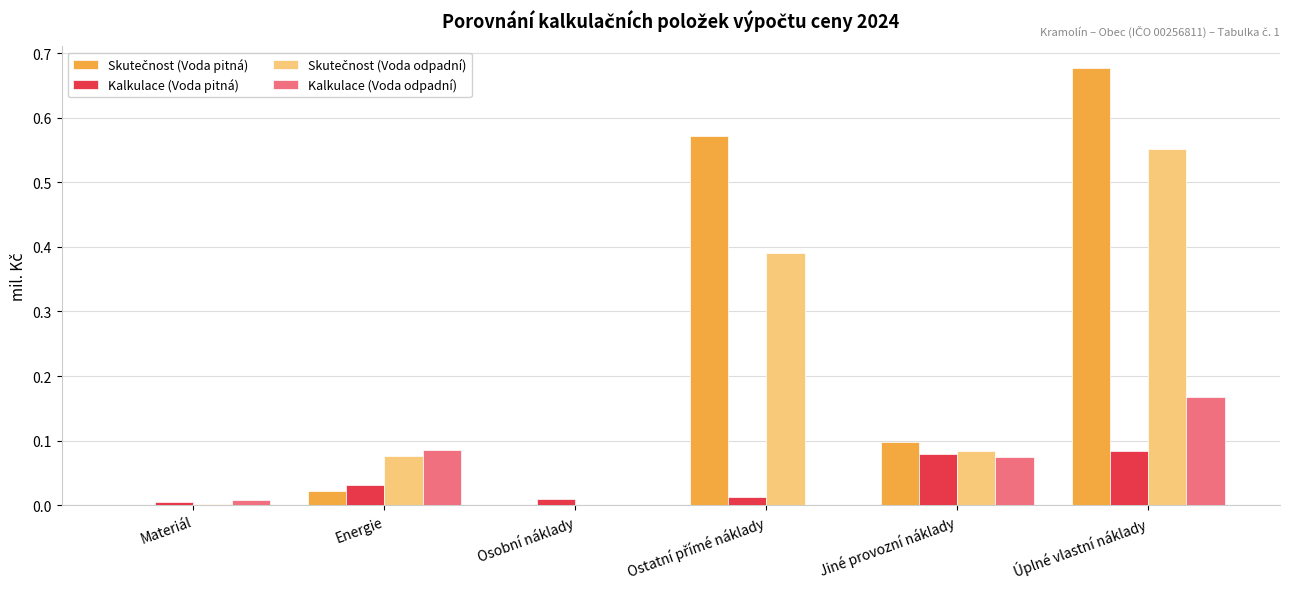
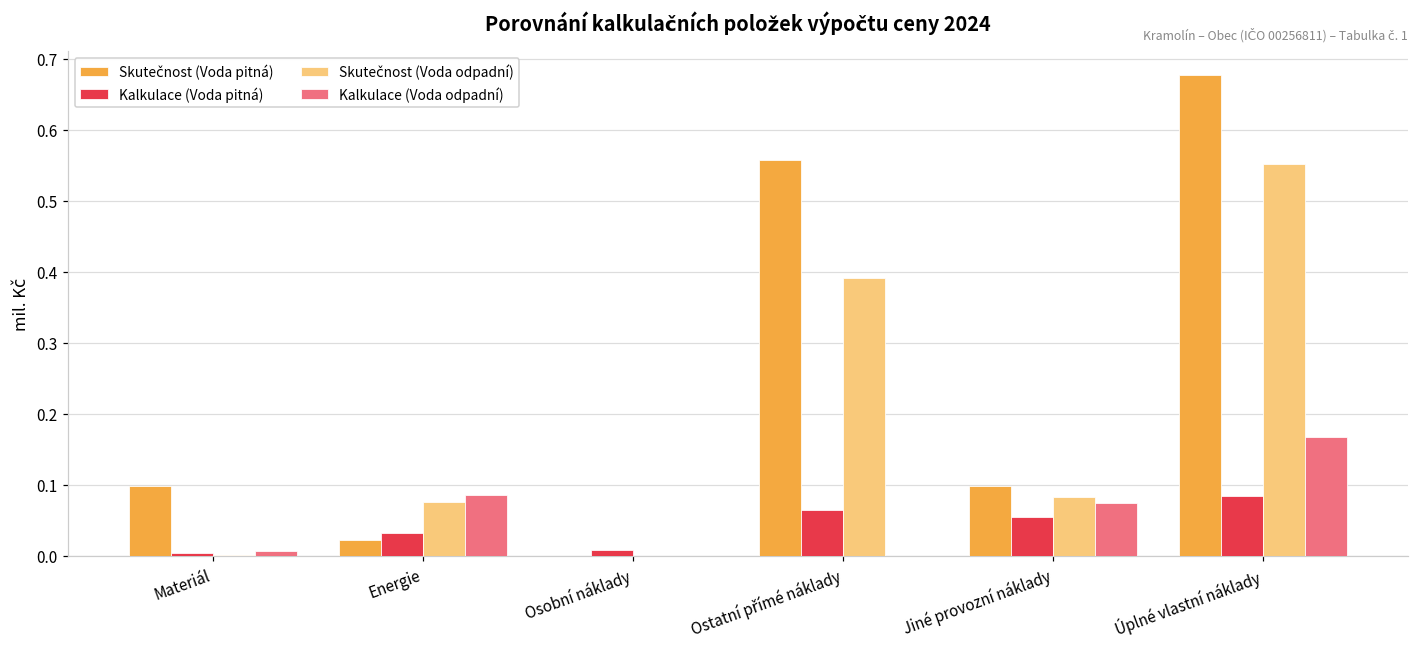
Skutečnost (Voda pitná), Materiál: 0.00 -> 0.10
Skutečnost (Voda pitná), Ostatní přímé náklady: 0.57 -> 0.56
Kalkulace (Voda pitná), Ostatní přímé náklady: 0.01 -> 0.06
Kalkulace (Voda pitná), Jiné provozní náklady: 0.08 -> 0.05
